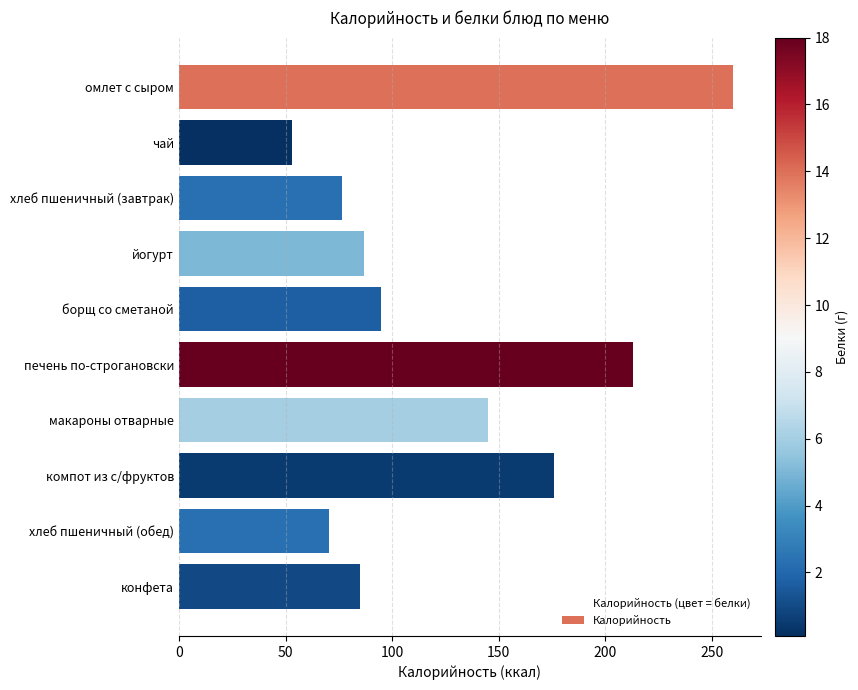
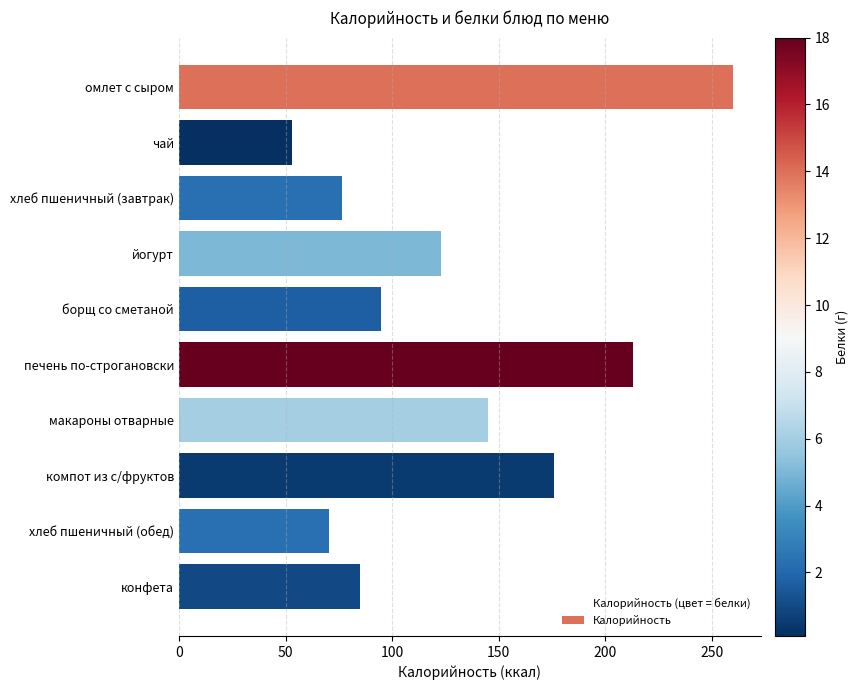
йогурт: 87 -> 123
